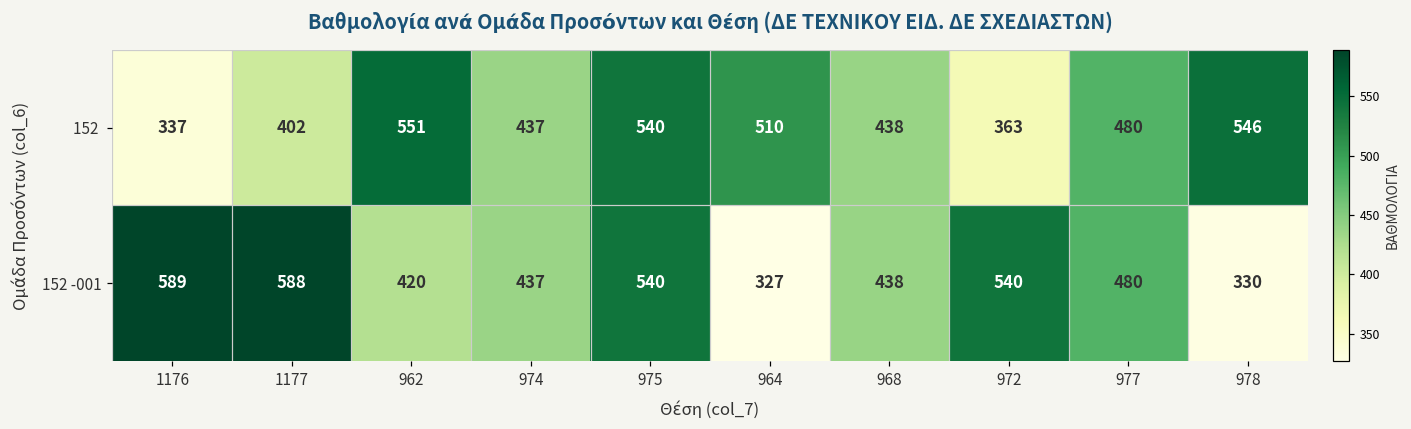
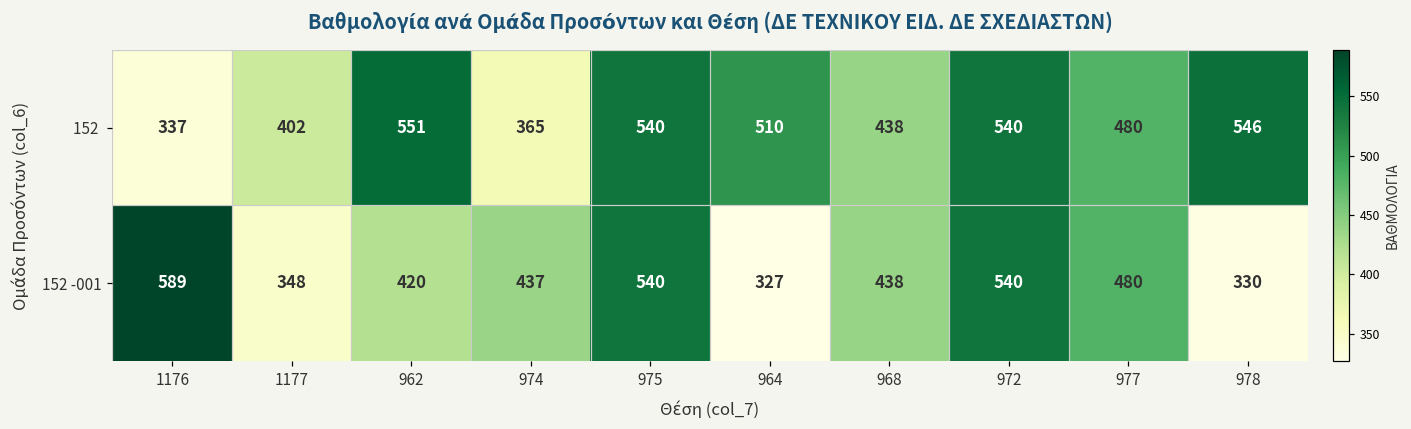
152, 974: 437 -> 365
152, 972: 363 -> 540
152 -001, 1177: 588 -> 348
